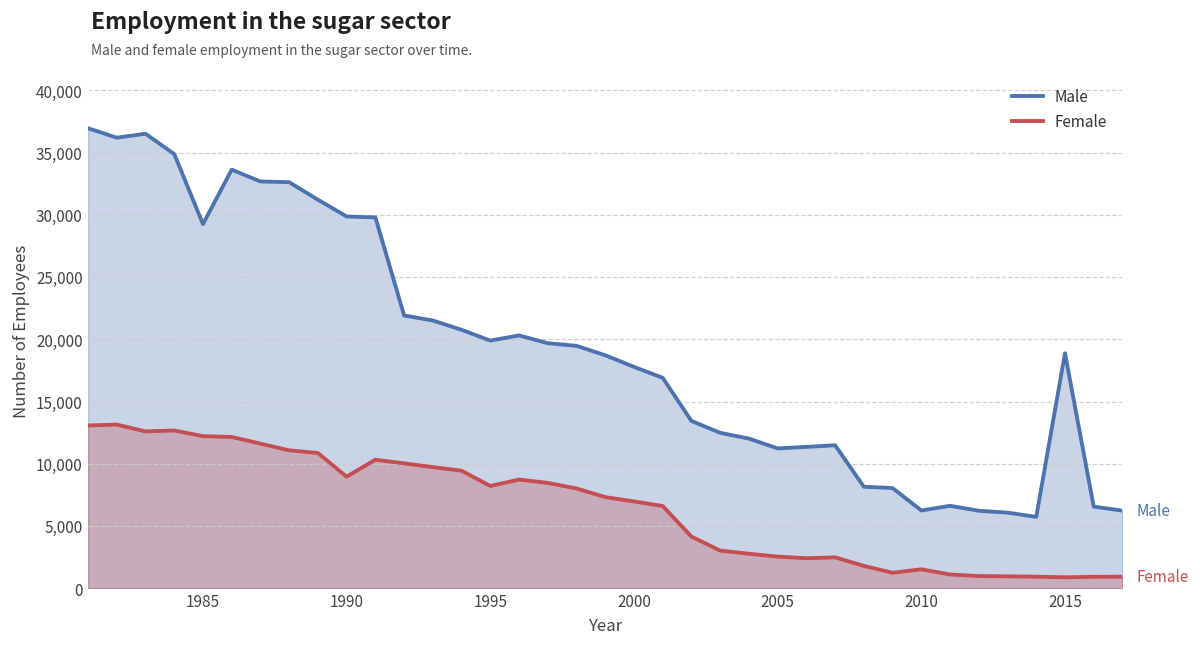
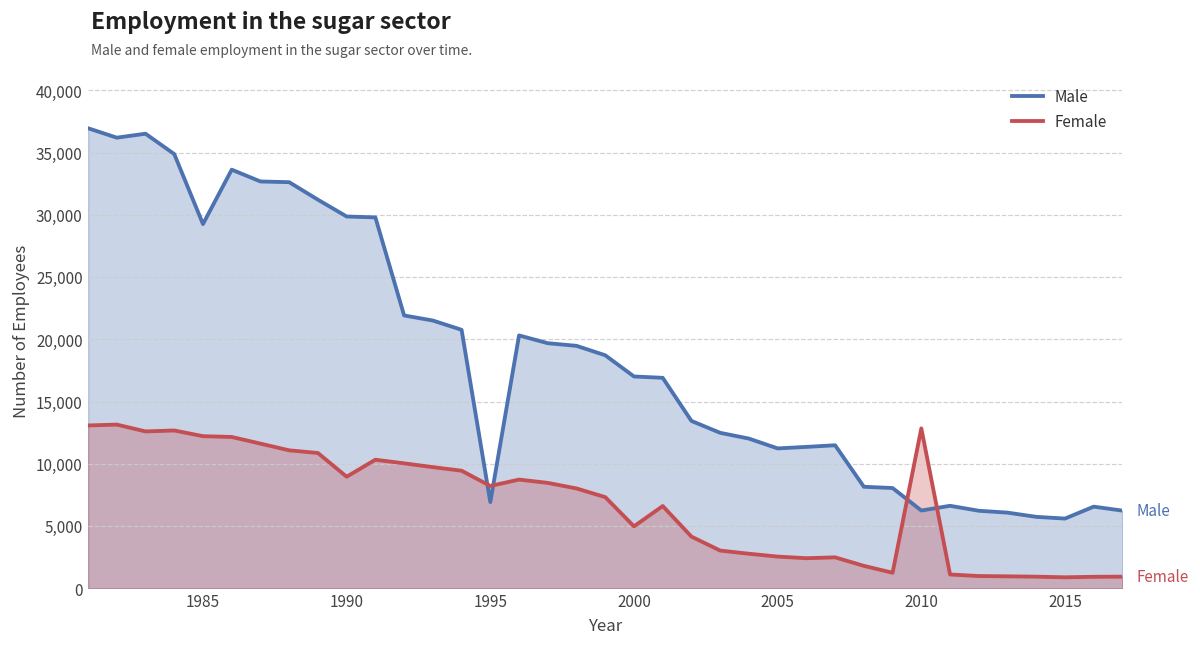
Male, 1995: 19,900 -> 6,900
Male, 2000: 17,800 -> 17,000
Female, 2000: 7,000 -> 5,000
Female, 2010: 1,500 -> 12,900
Male, 2015: 18,900 -> 5,600
